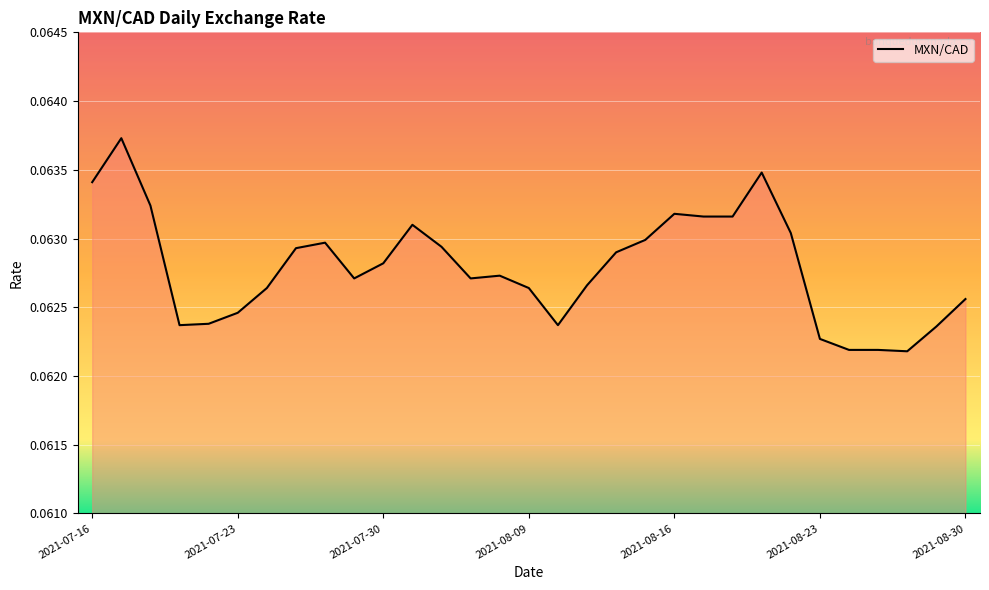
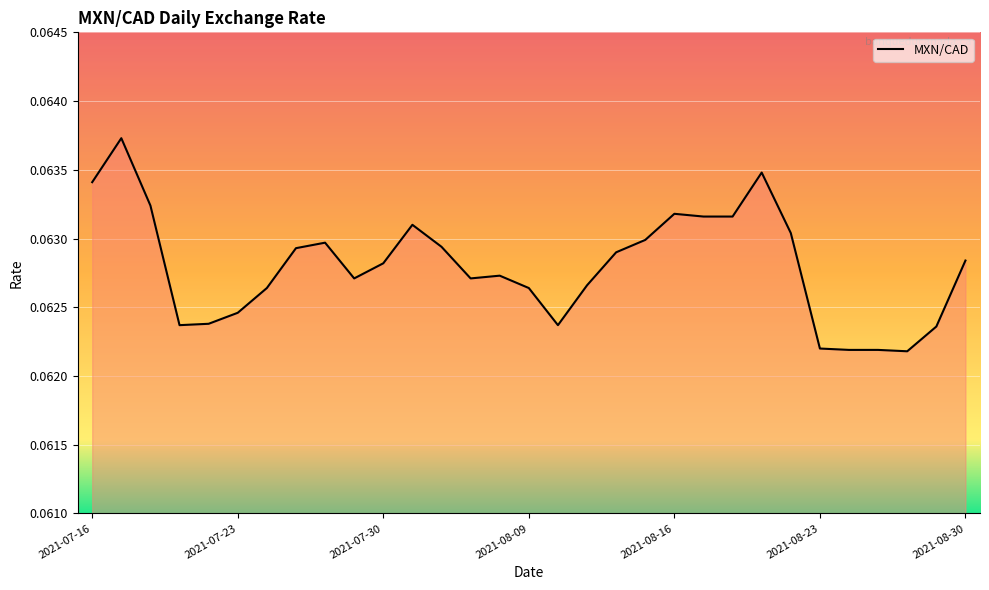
2021-08-23: 0.06227 -> 0.06220
2021-08-30: 0.06256 -> 0.06284
